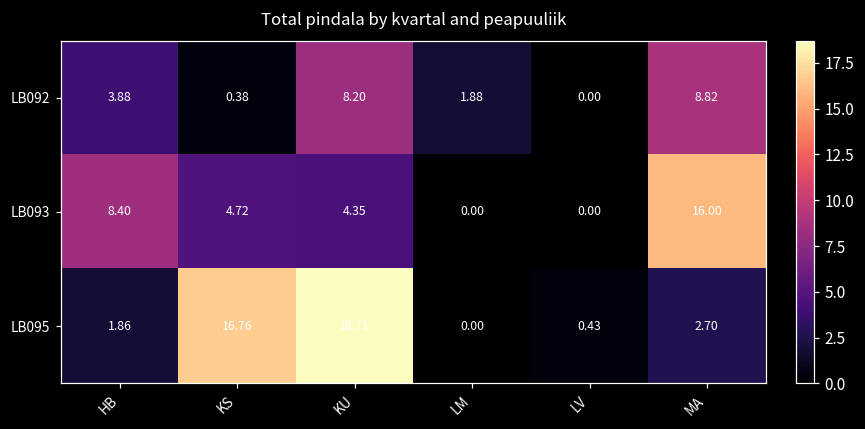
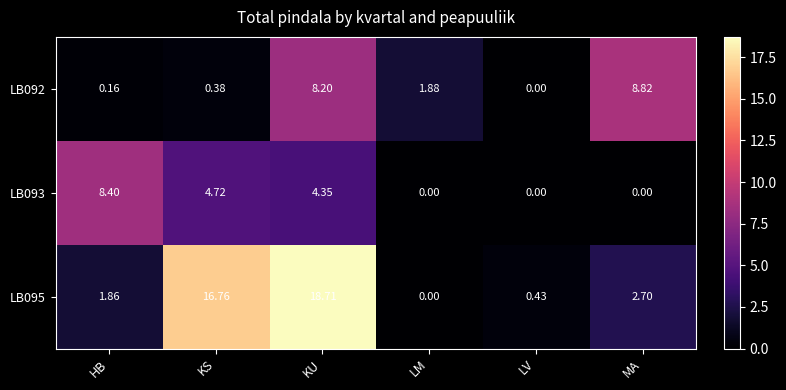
LB092, HB: 3.88 -> 0.16
LB093, MA: 16.00 -> 0.00
